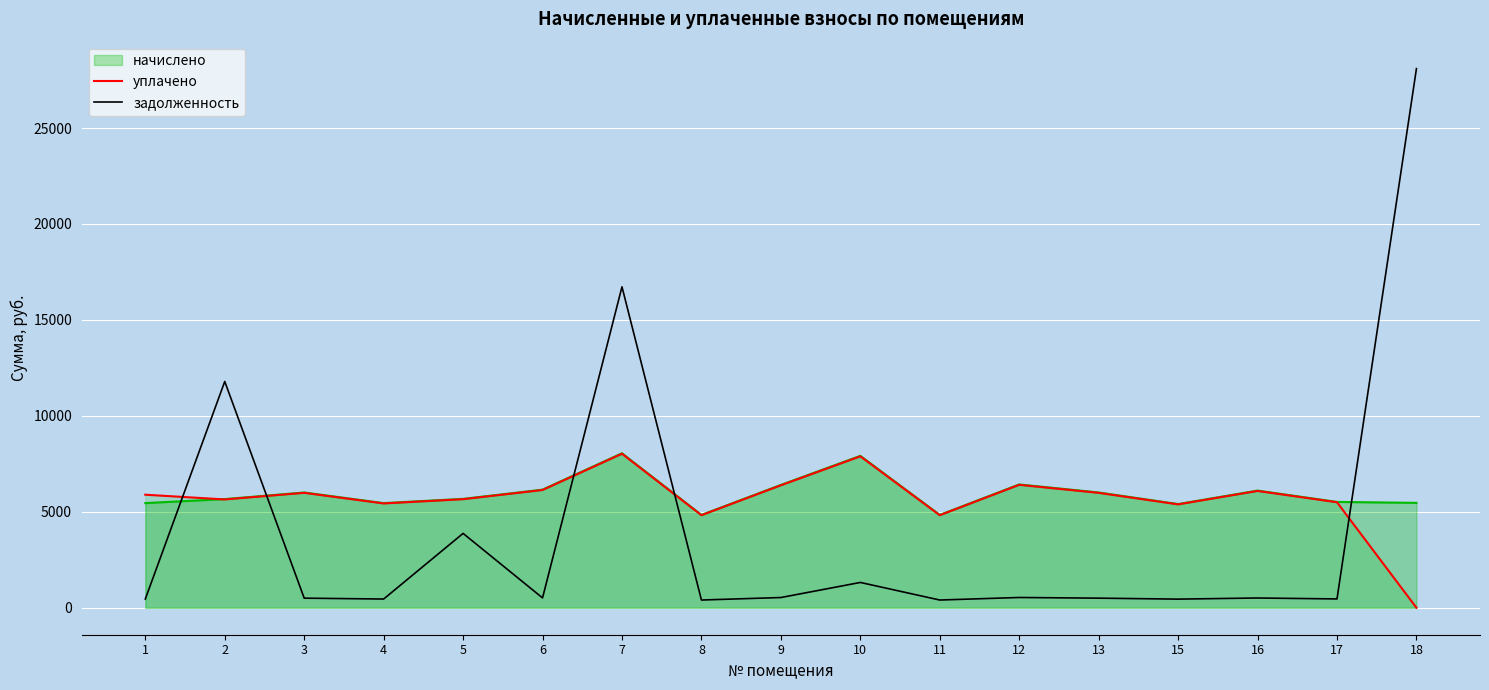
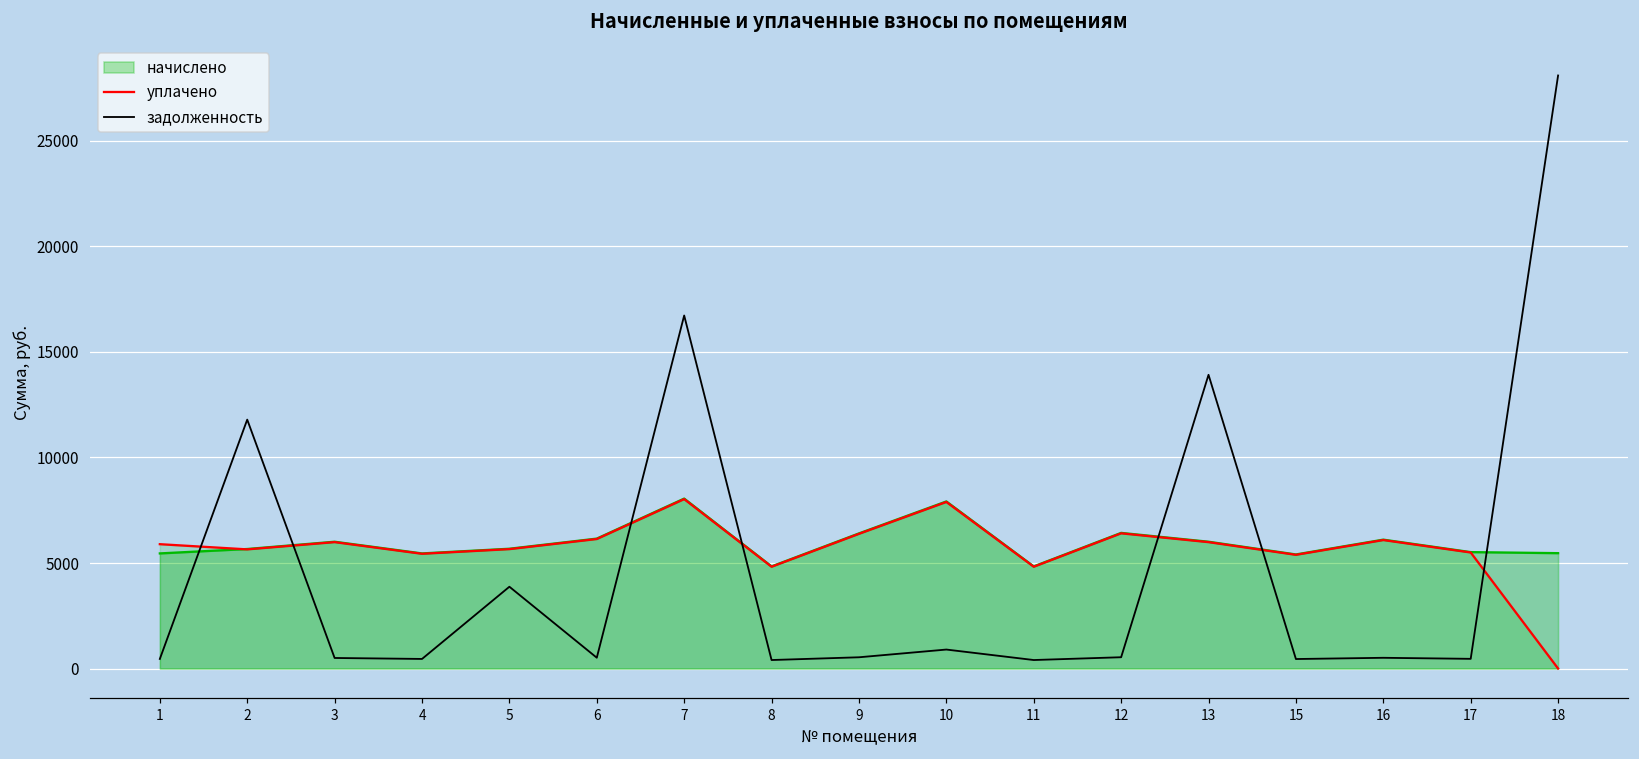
задолженность, 10: 1300 -> 900
задолженность, 13: 500 -> 13900
